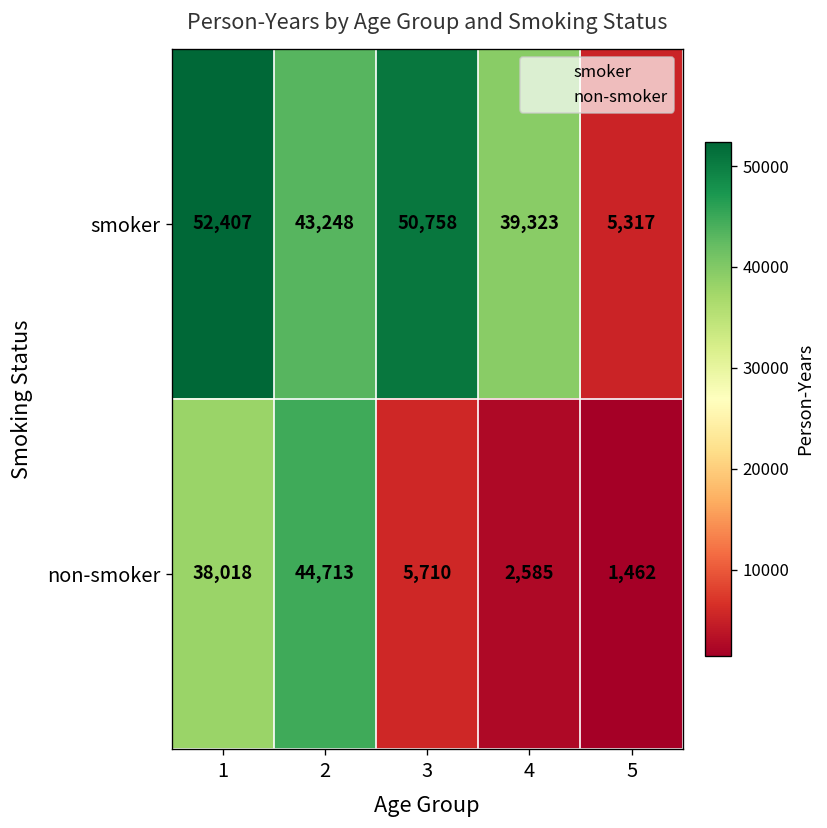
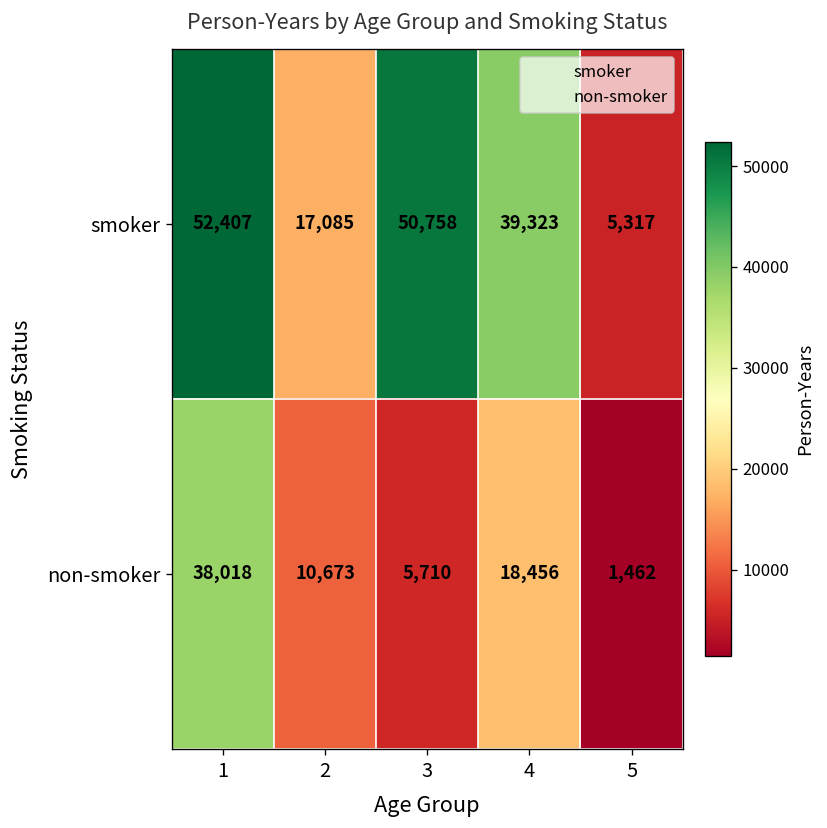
smoker, 2: 43,248 -> 17,085
non-smoker, 2: 44,713 -> 10,673
non-smoker, 4: 2,585 -> 18,456
